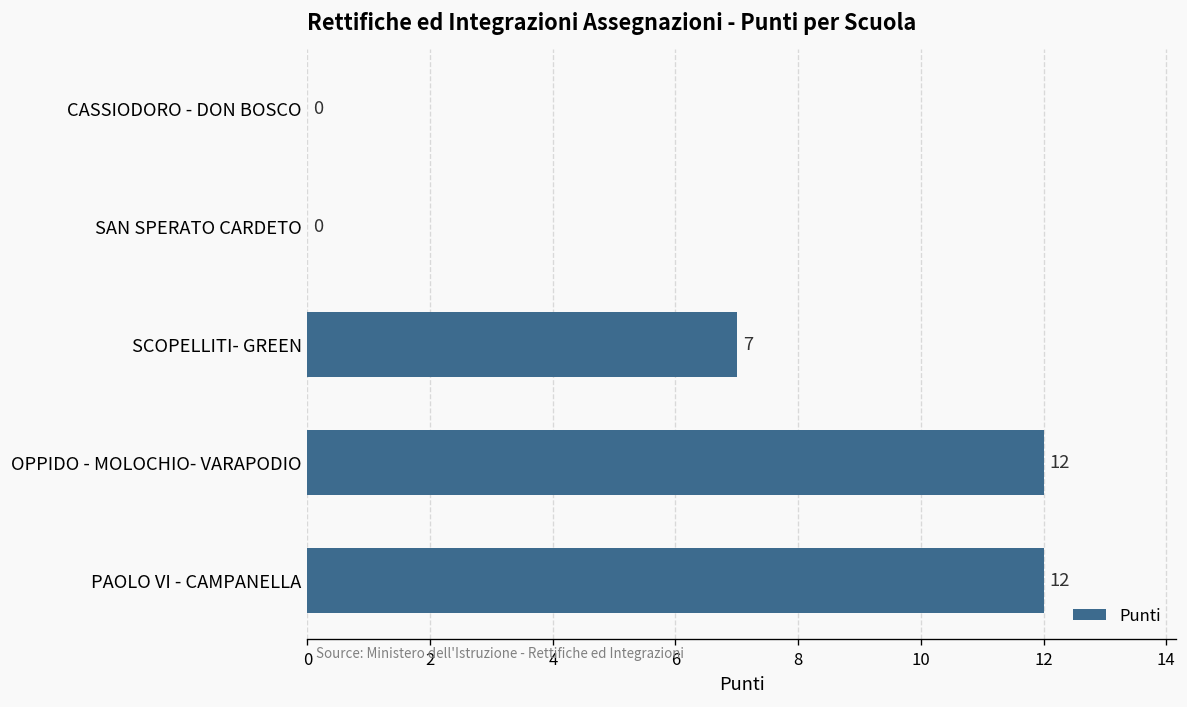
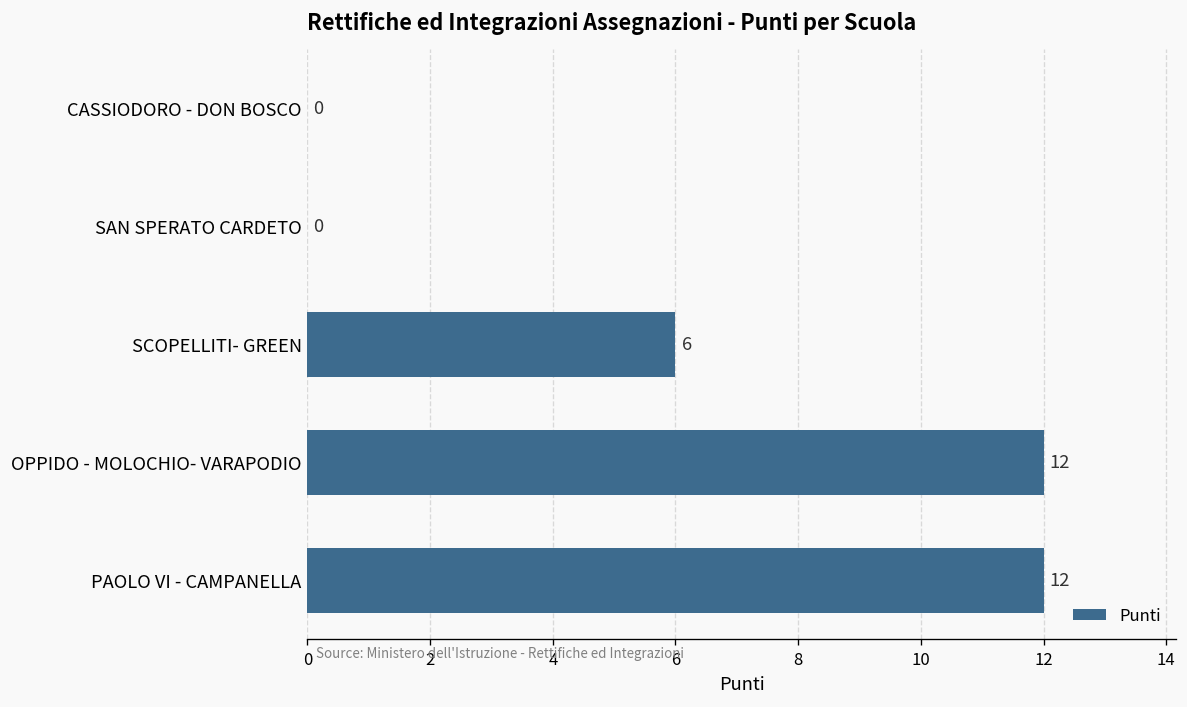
SCOPELLITI- GREEN: 7 -> 6
